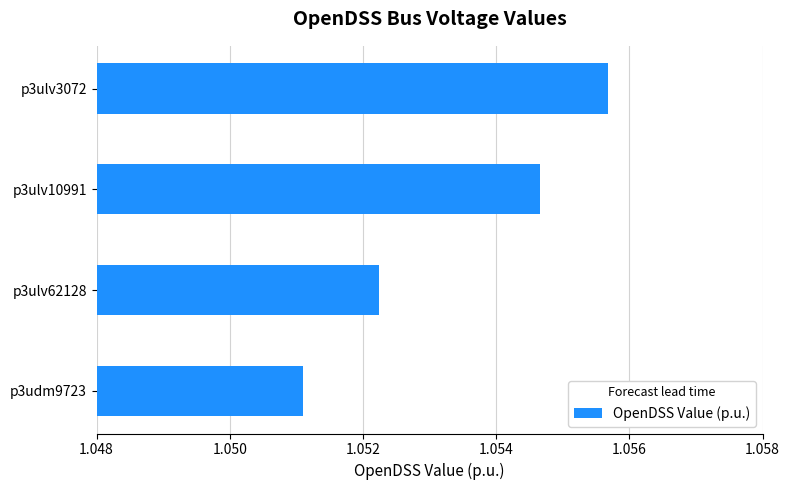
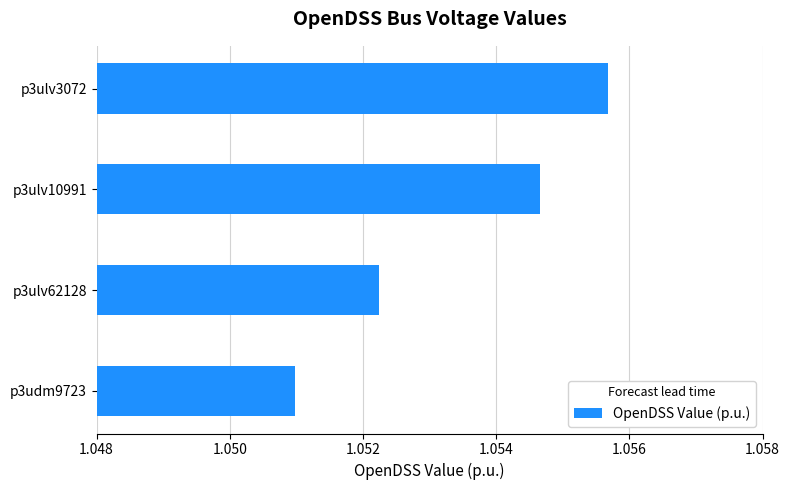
p3udm9723: 1.0511 -> 1.0510
